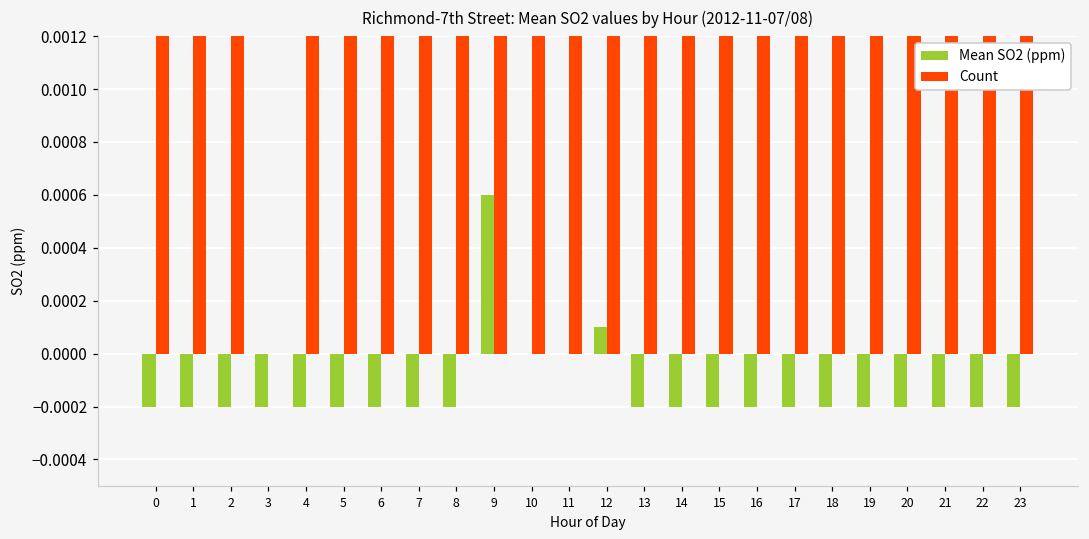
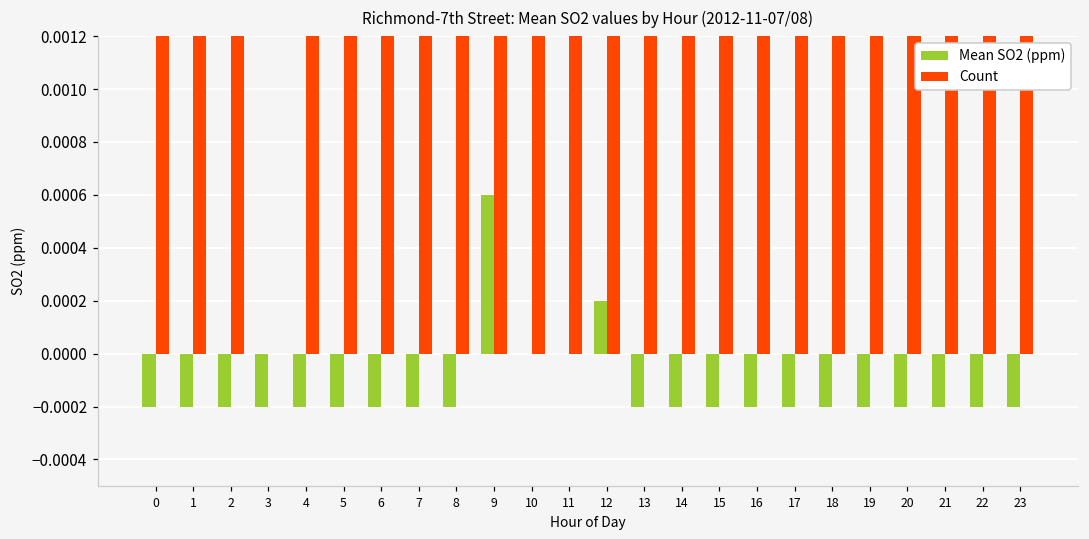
Mean SO2 (ppm), 12: 0.0001 -> 0.0002
